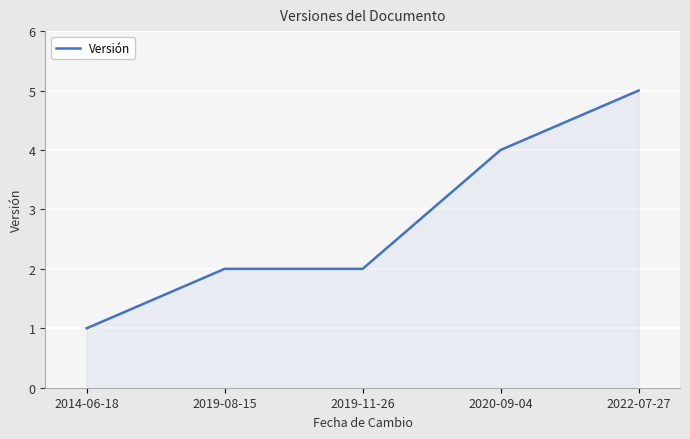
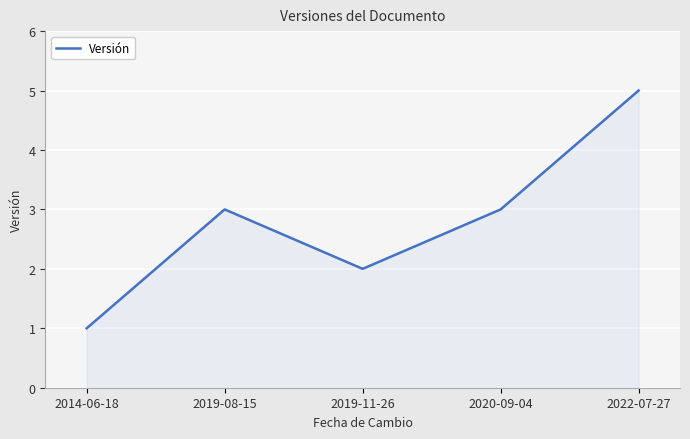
2019-08-15: 2 -> 3
2020-09-04: 4 -> 3
